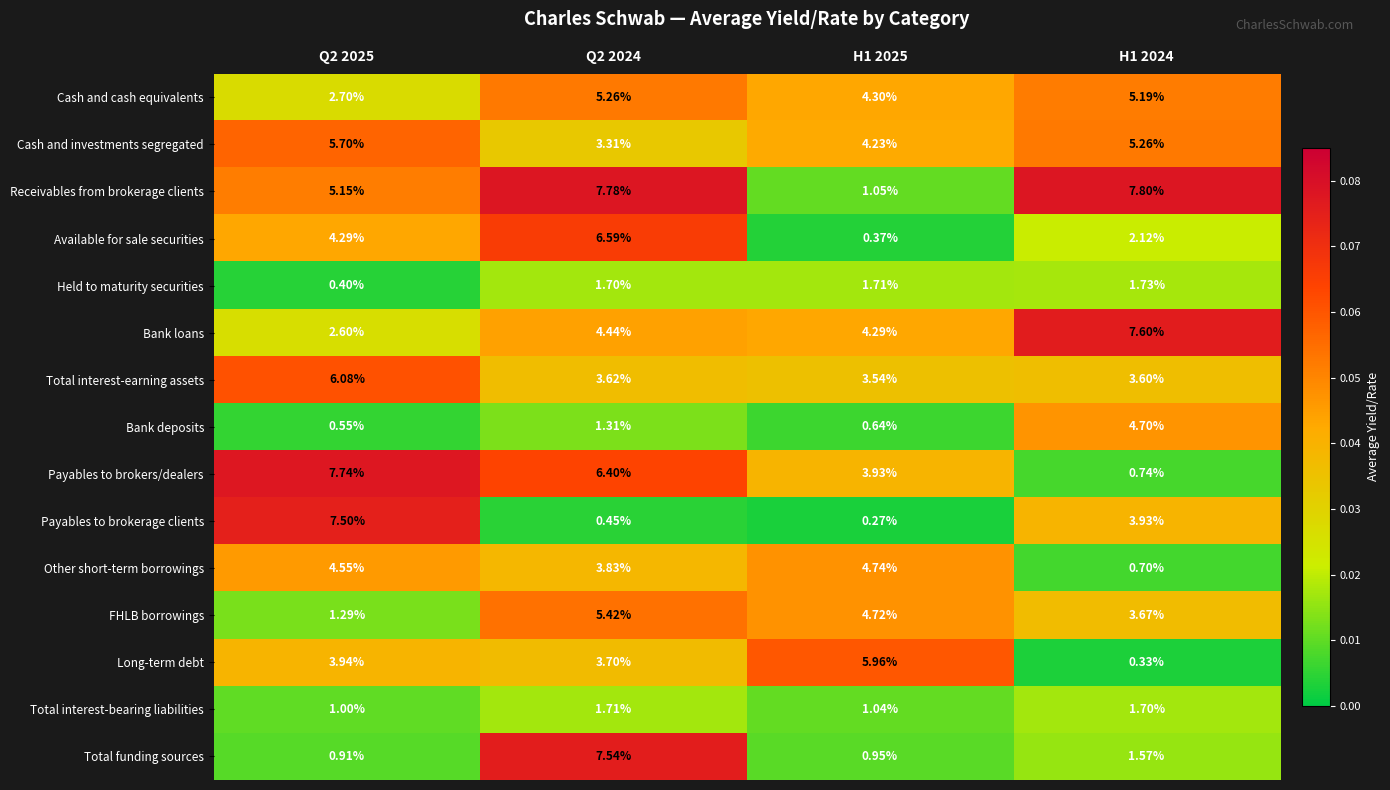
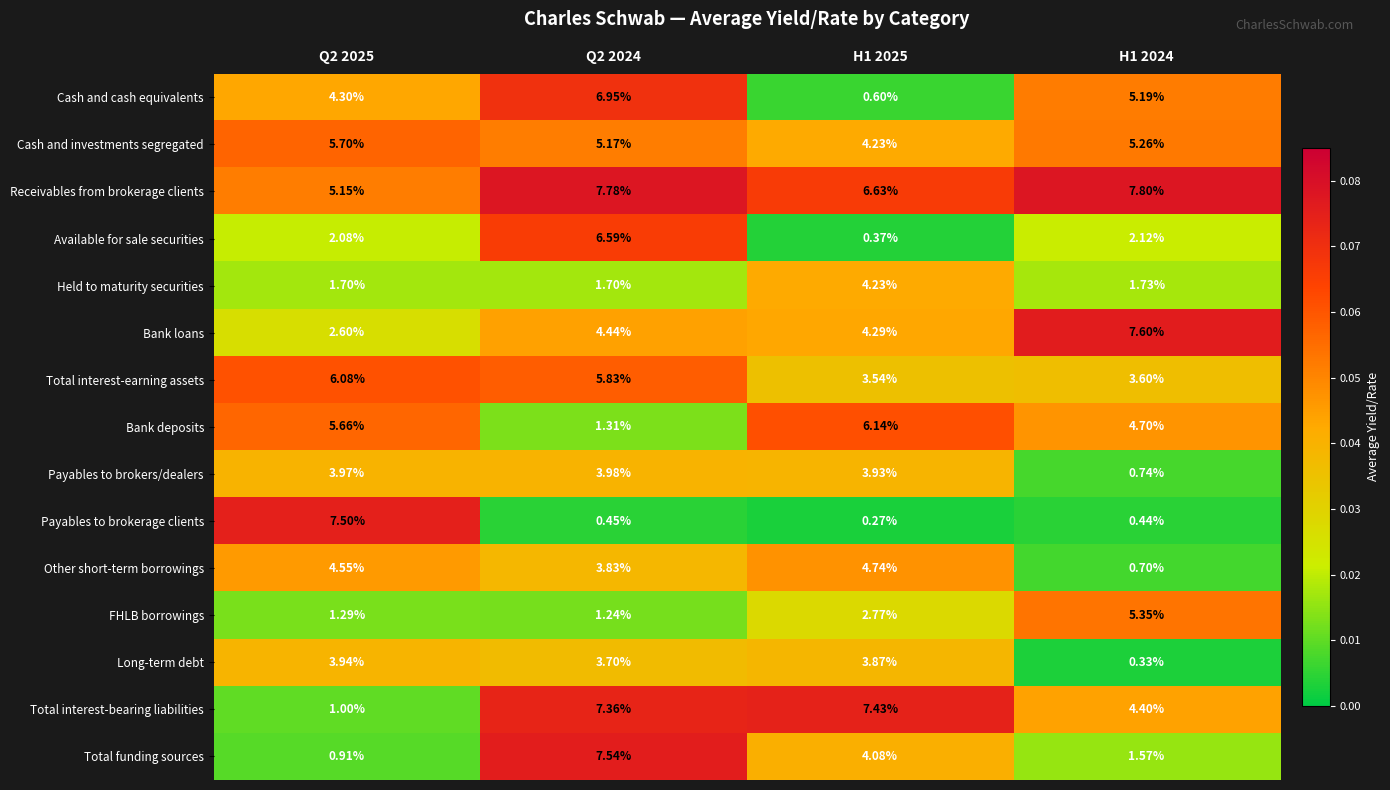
Cash and cash equivalents, Q2 2025: 2.70% -> 4.30%
Cash and cash equivalents, Q2 2024: 5.26% -> 6.95%
Cash and cash equivalents, H1 2025: 4.30% -> 0.60%
Cash and investments segregated, Q2 2024: 3.31% -> 5.17%
Receivables from brokerage clients, H1 2025: 1.05% -> 6.63%
Available for sale securities, Q2 2025: 4.29% -> 2.08%
Held to maturity securities, Q2 2025: 0.40% -> 1.70%
Held to maturity securities, H1 2025: 1.71% -> 4.23%
Total interest-earning assets, Q2 2024: 3.62% -> 5.83%
Bank deposits, Q2 2025: 0.55% -> 5.66%
Bank deposits, H1 2025: 0.64% -> 6.14%
Payables to brokers/dealers, Q2 2025: 7.74% -> 3.97%
Payables to brokers/dealers, Q2 2024: 6.40% -> 3.98%
Payables to brokerage clients, H1 2024: 3.93% -> 0.44%
FHLB borrowings, Q2 2024: 5.42% -> 1.24%
FHLB borrowings, H1 2025: 4.72% -> 2.77%
FHLB borrowings, H1 2024: 3.67% -> 5.35%
Long-term debt, H1 2025: 5.96% -> 3.87%
Total interest-bearing liabilities, Q2 2024: 1.71% -> 7.36%
Total interest-bearing liabilities, H1 2025: 1.04% -> 7.43%
Total interest-bearing liabilities, H1 2024: 1.70% -> 4.40%
Total funding sources, H1 2025: 0.95% -> 4.08%
